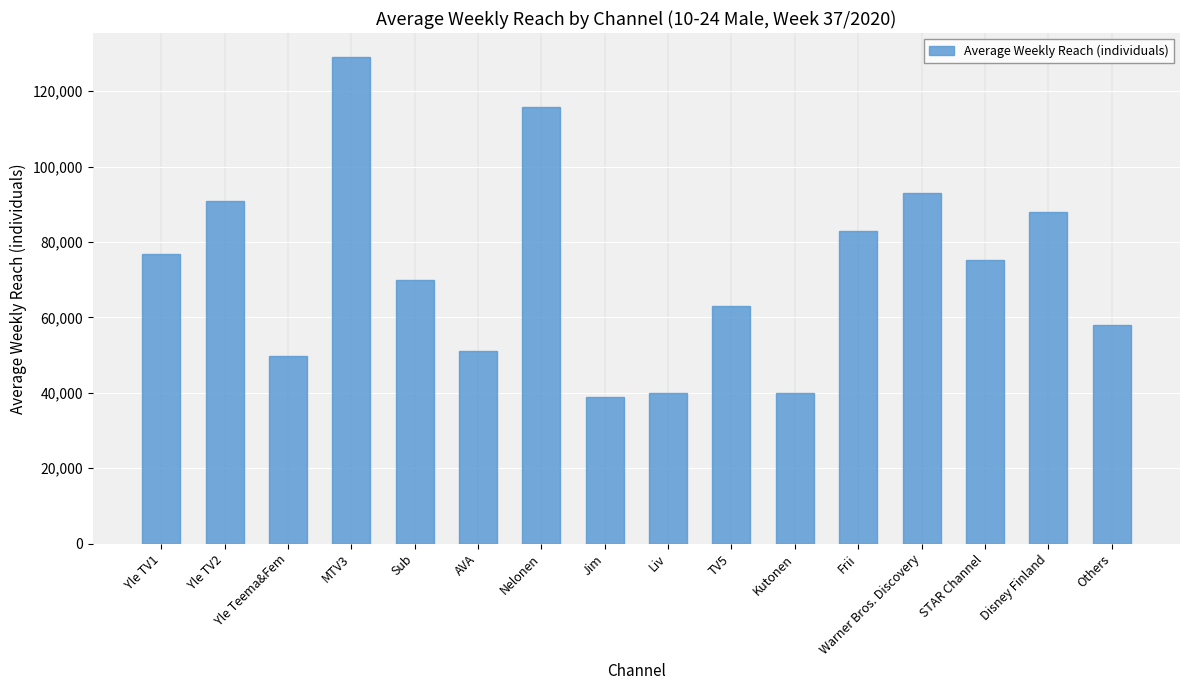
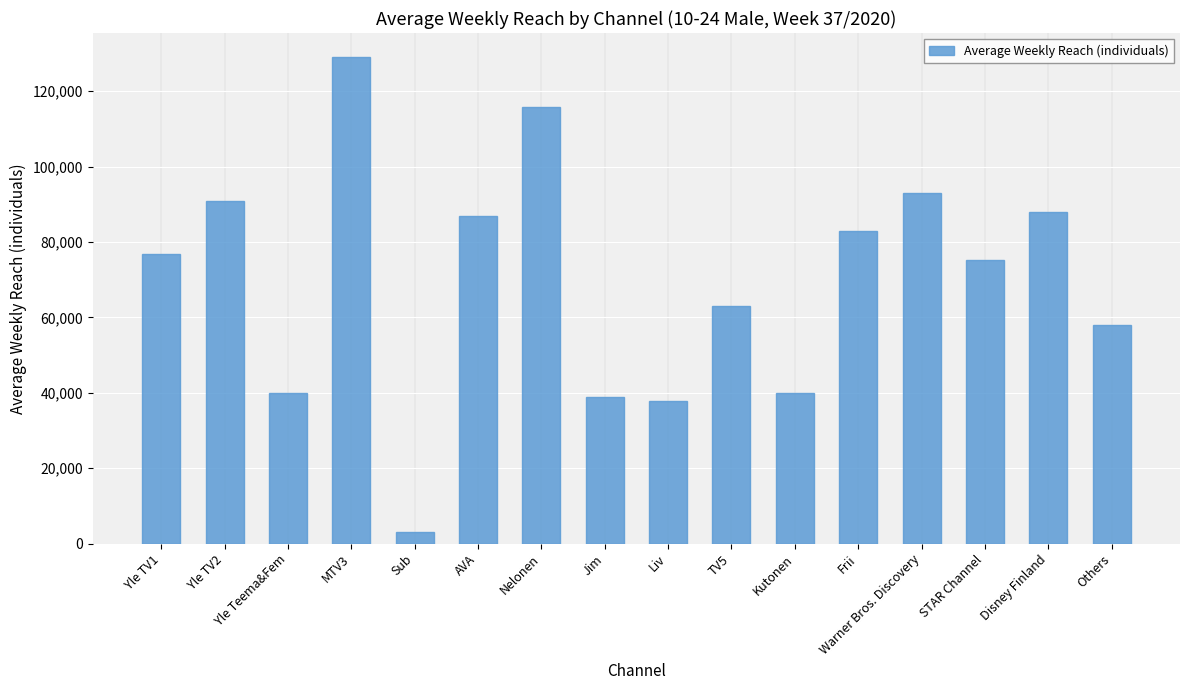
Yle Teema&Fem: 50,000 -> 40,000
Sub: 70,000 -> 3,000
AVA: 51,000 -> 87,000
Liv: 40,000 -> 38,000
